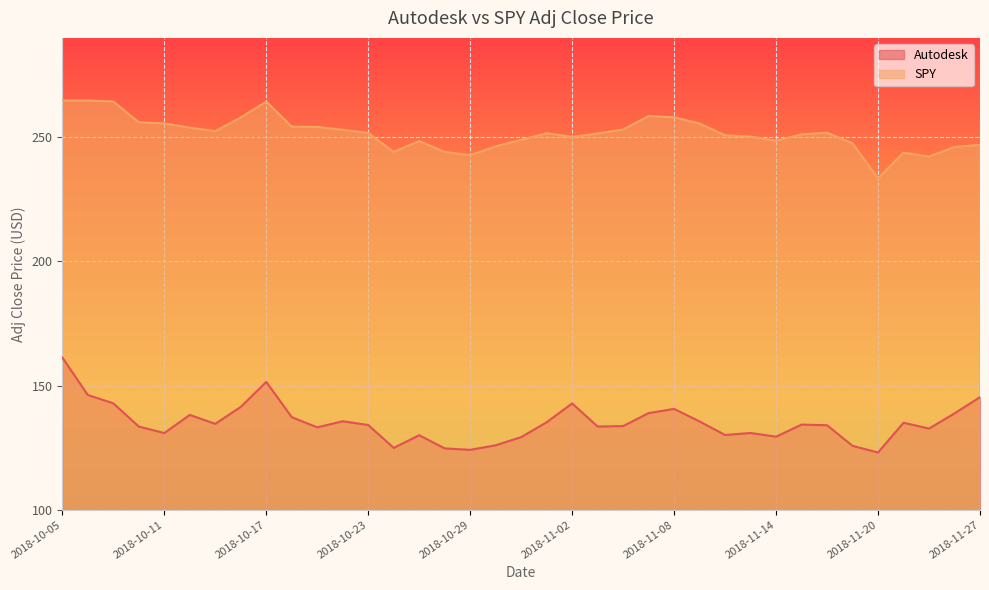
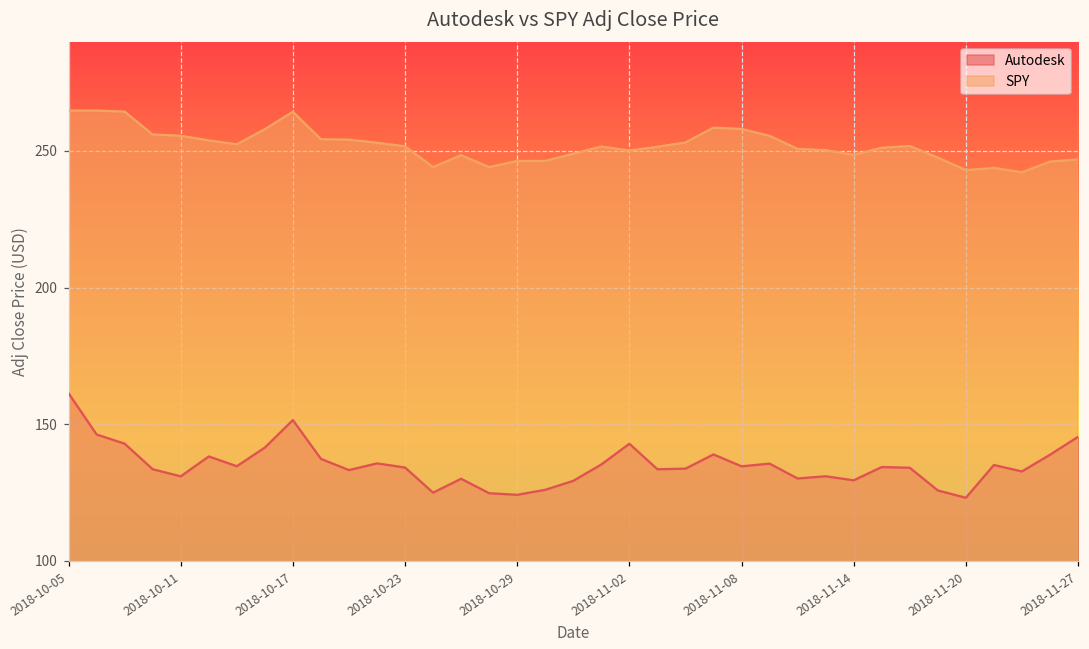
SPY, 2018-10-29: 243 -> 246
Autodesk, 2018-11-08: 141 -> 135
SPY, 2018-11-20: 233 -> 243
